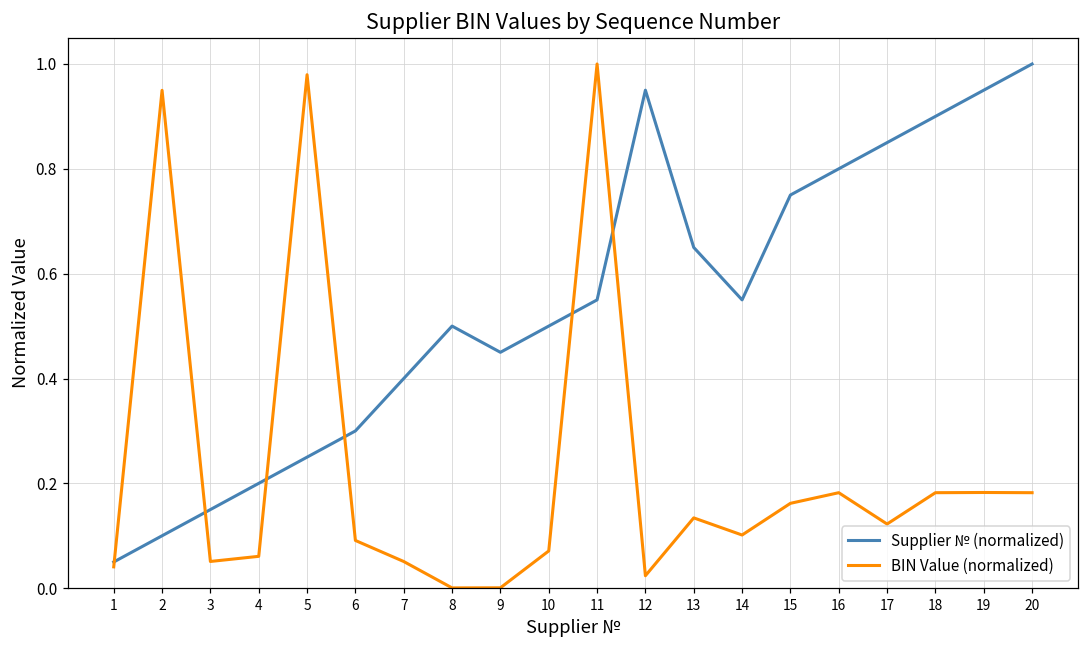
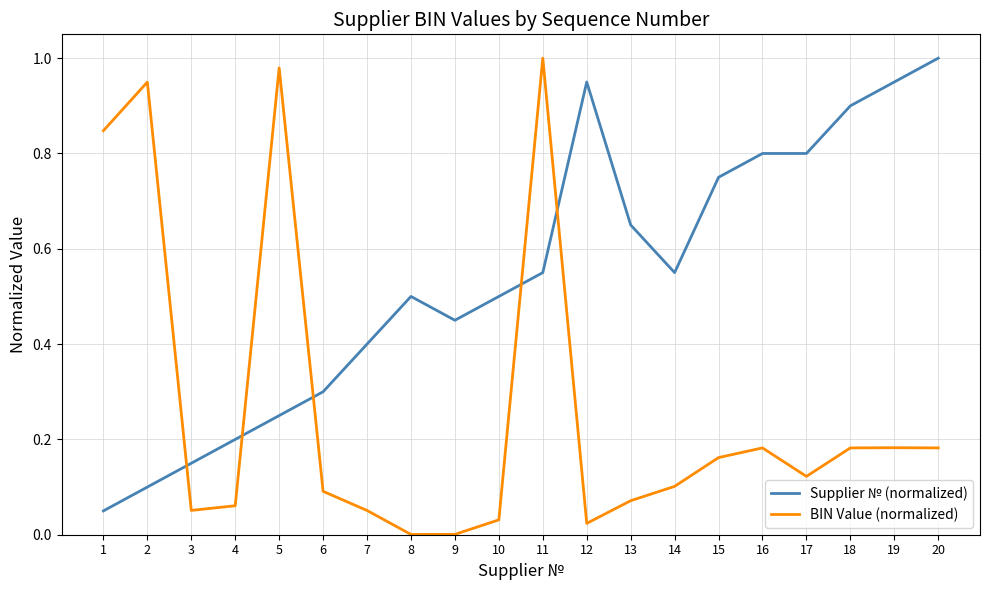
BIN Value (normalized), 1: 0.04 -> 0.85
BIN Value (normalized), 10: 0.07 -> 0.03
BIN Value (normalized), 13: 0.13 -> 0.07
Supplier № (normalized), 17: 0.85 -> 0.80
